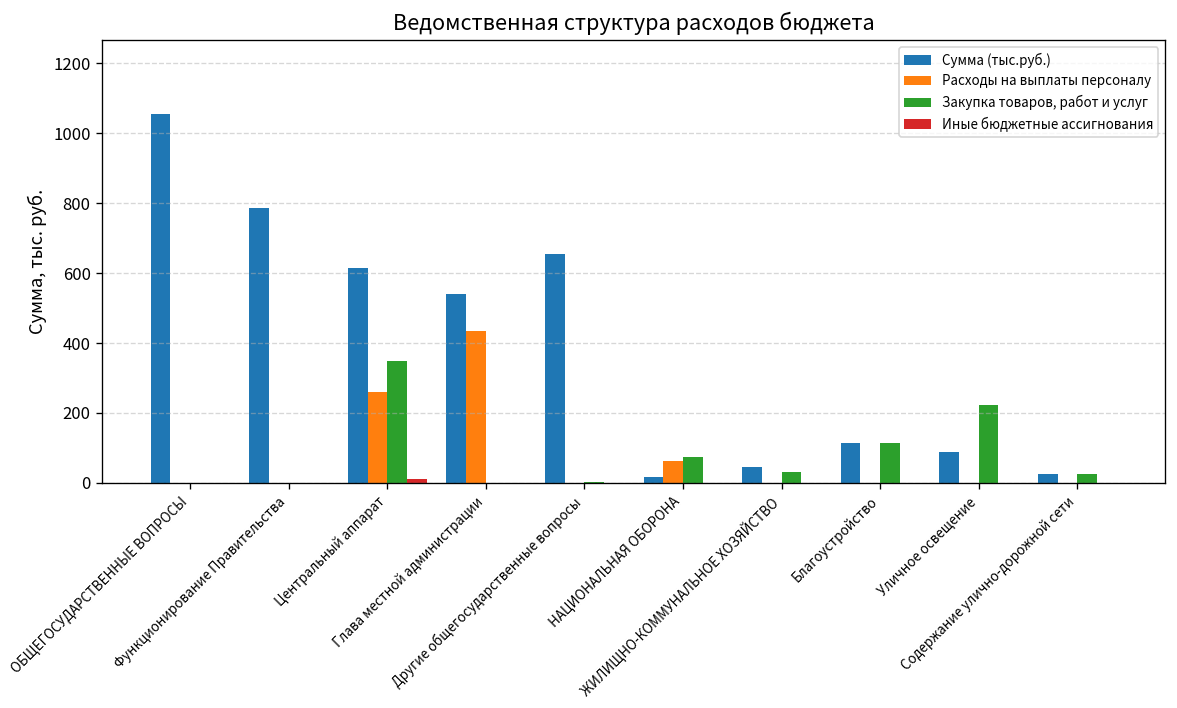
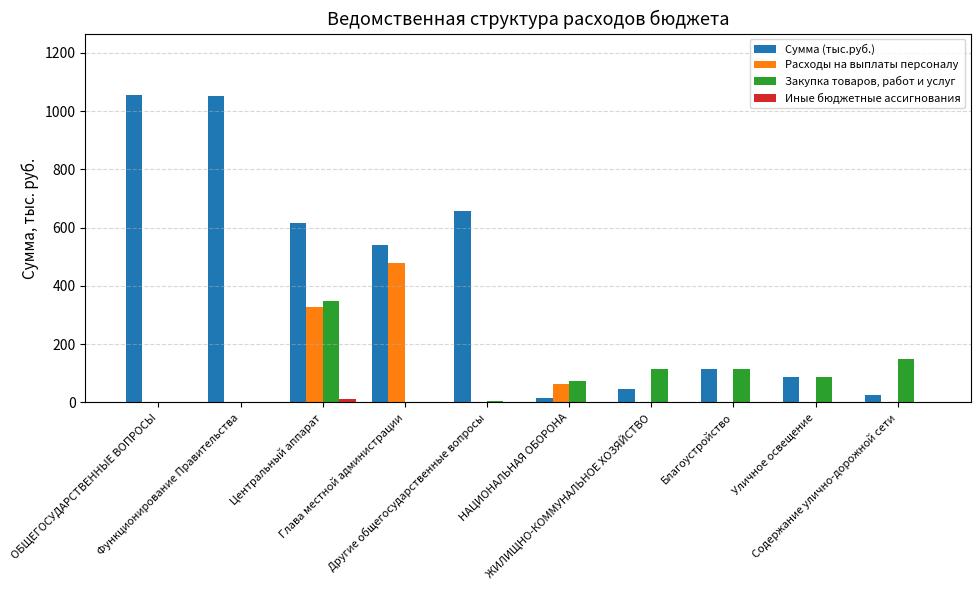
Сумма (тыс.руб.), Функционирование Правительства: 790 -> 1050
Расходы на выплаты персоналу, Центральный аппарат: 260 -> 330
Расходы на выплаты персоналу, Глава местной администрации: 440 -> 480
Закупка товаров, работ и услуг, ЖИЛИЩНО-КОММУНАЛЬНОЕ ХОЗЯЙСТВО: 30 -> 110
Закупка товаров, работ и услуг, Уличное освещение: 220 -> 90
Закупка товаров, работ и услуг, Содержание улично-дорожной сети: 30 -> 150
